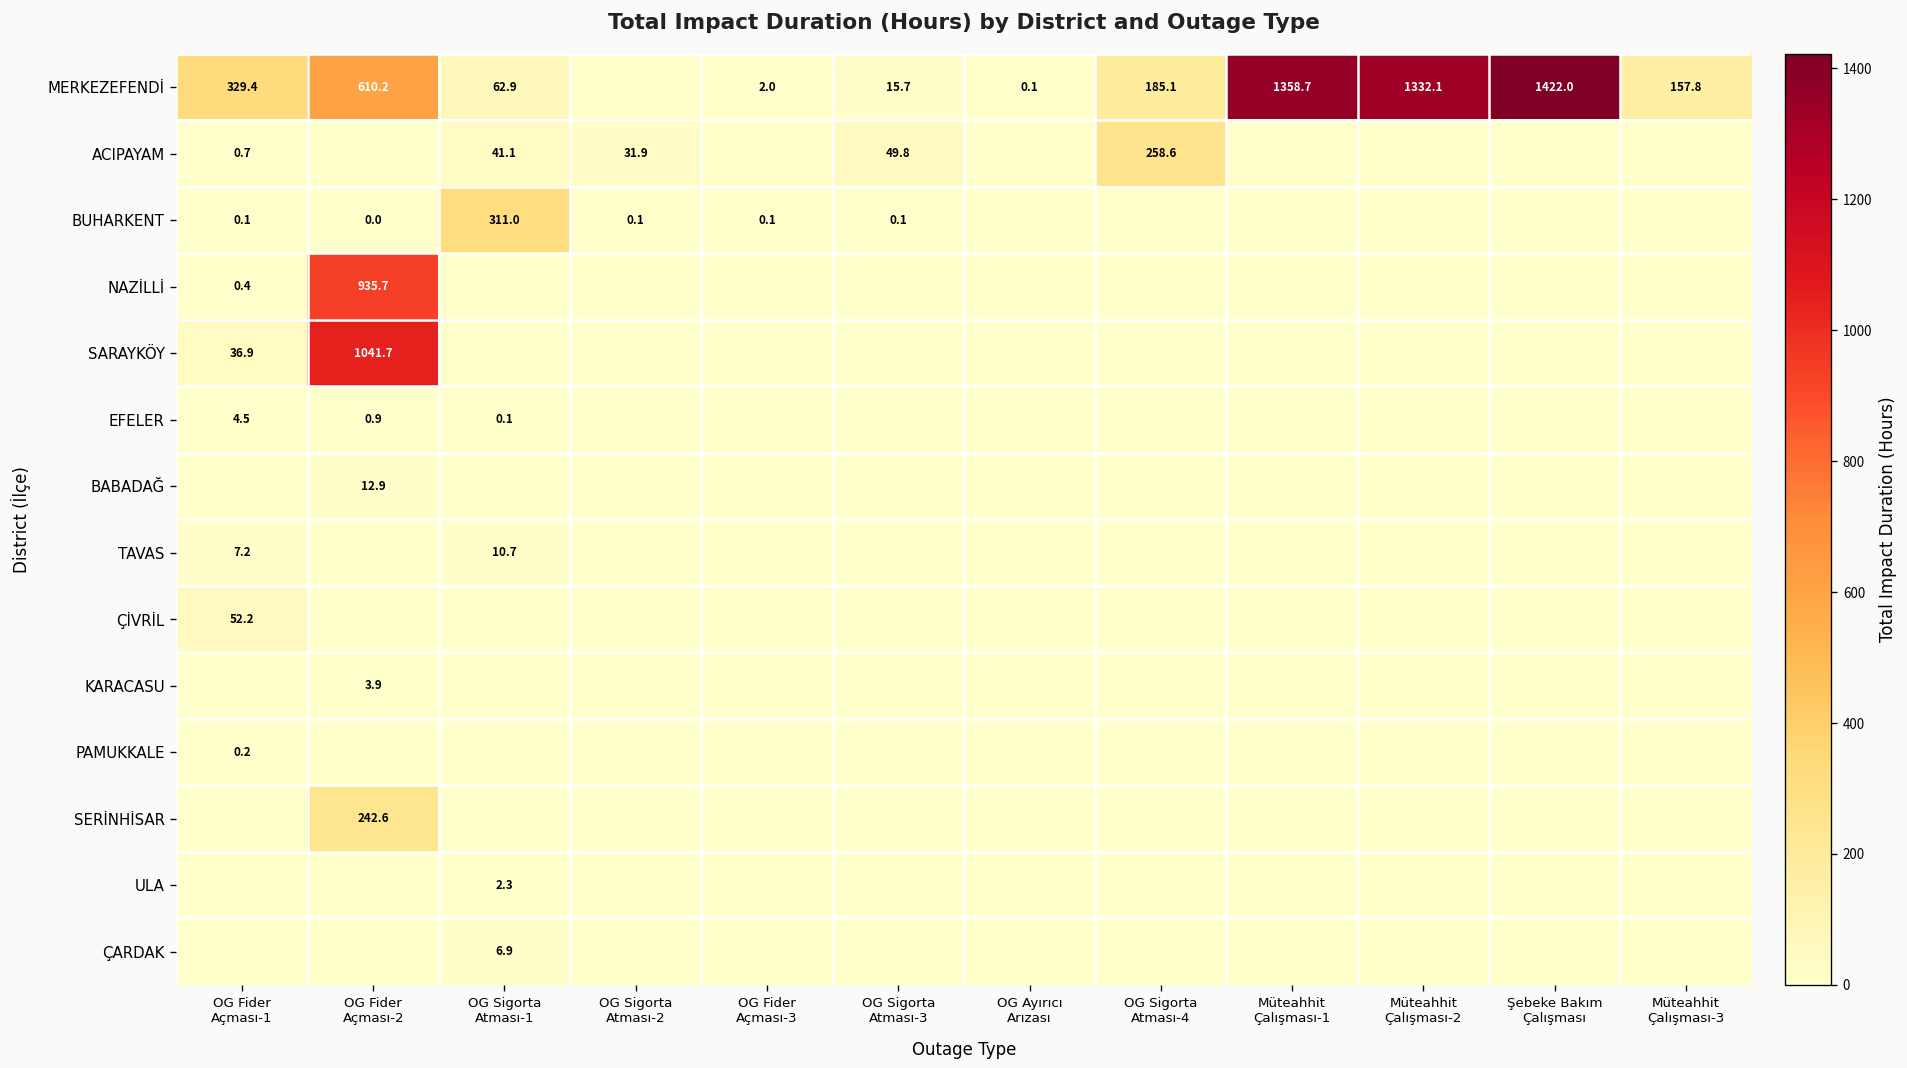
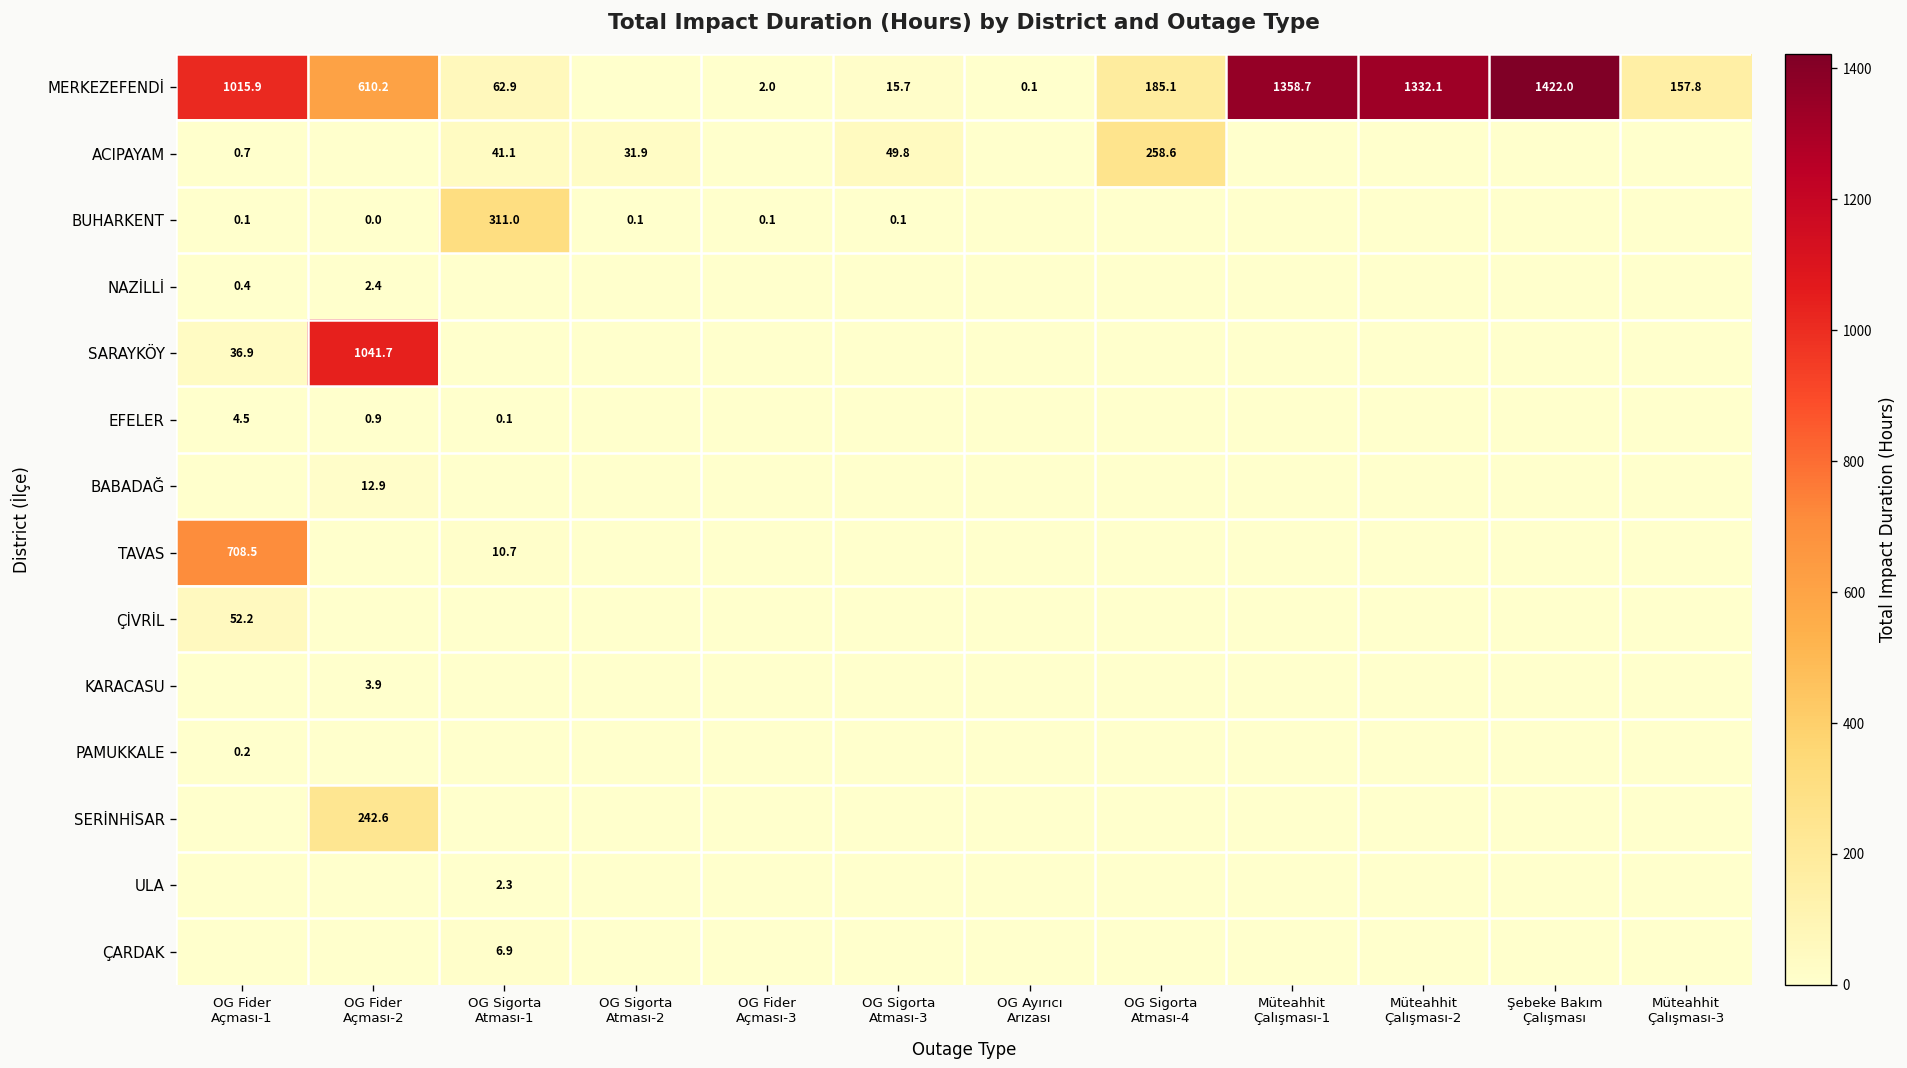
MERKEZEFENDİ, OG Fider Açması-1: 329.4 -> 1015.9
NAZİLLİ, OG Fider Açması-2: 935.7 -> 2.4
TAVAS, OG Fider Açması-1: 7.2 -> 708.5
